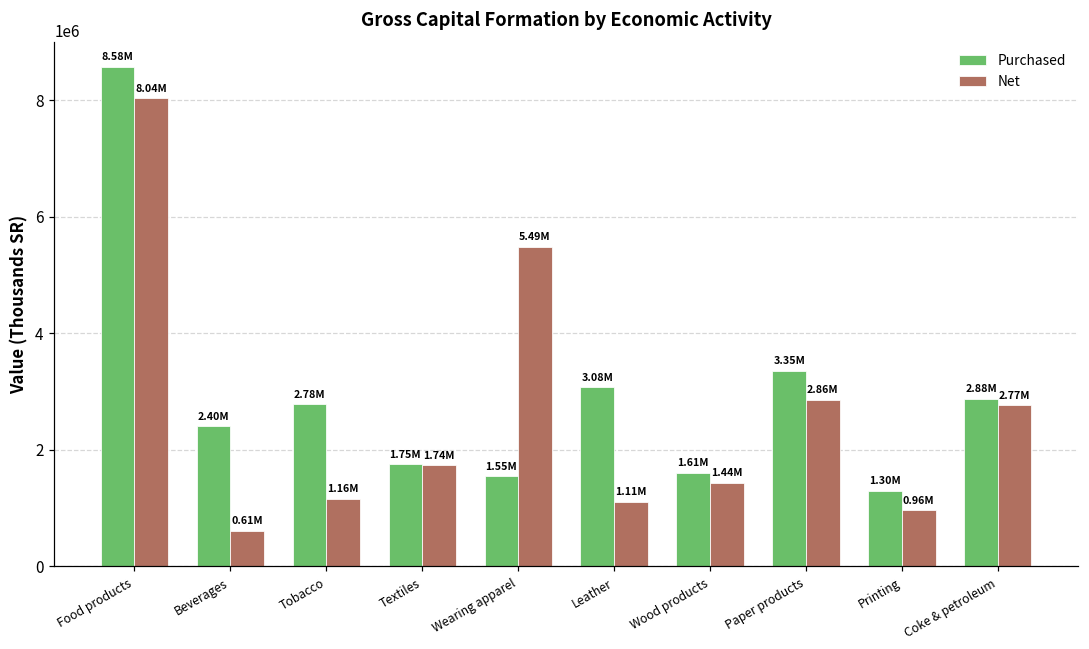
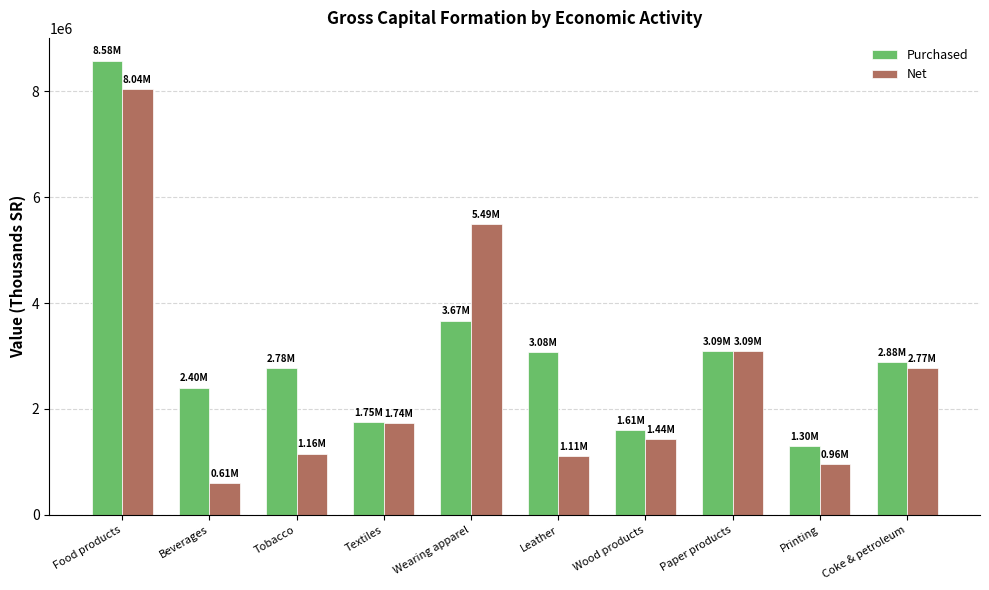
Purchased, Wearing apparel: 1.55M -> 3.67M
Purchased, Paper products: 3.35M -> 3.09M
Net, Paper products: 2.86M -> 3.09M
